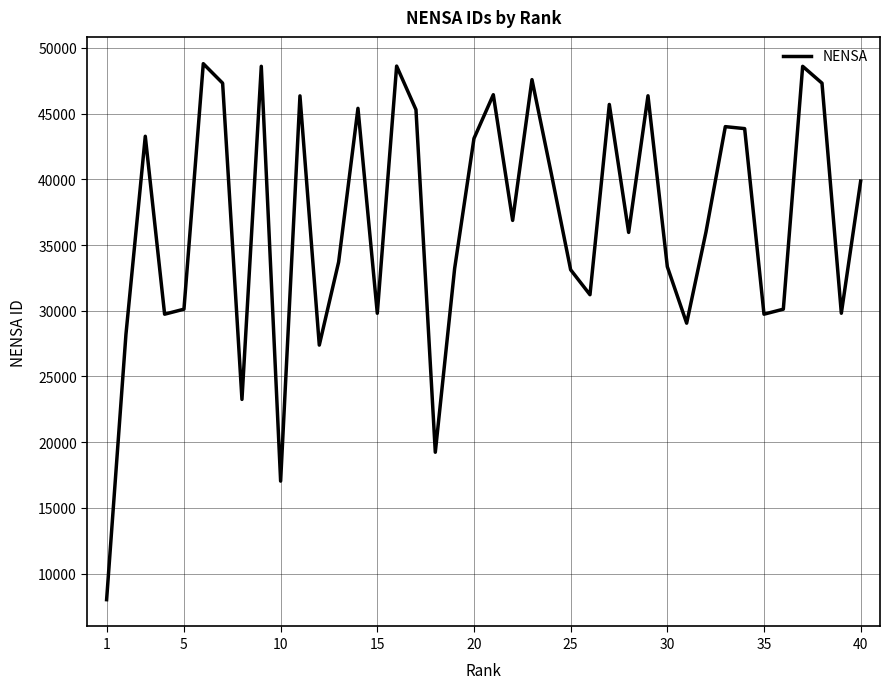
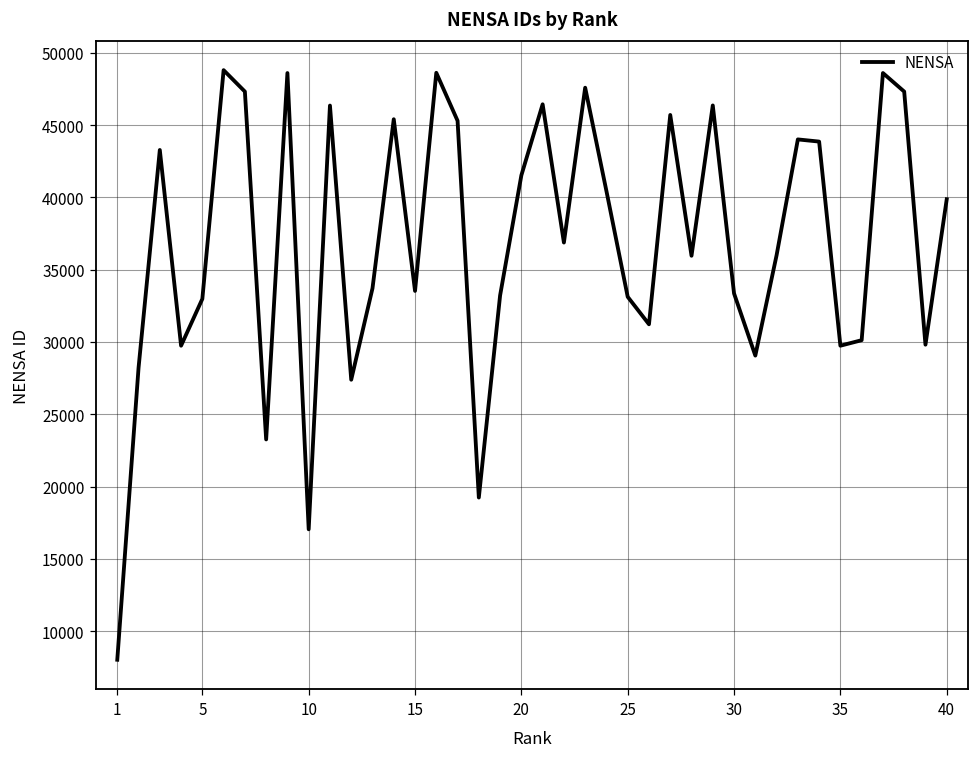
5: 30100 -> 33000
15: 29800 -> 33500
20: 43100 -> 41500
